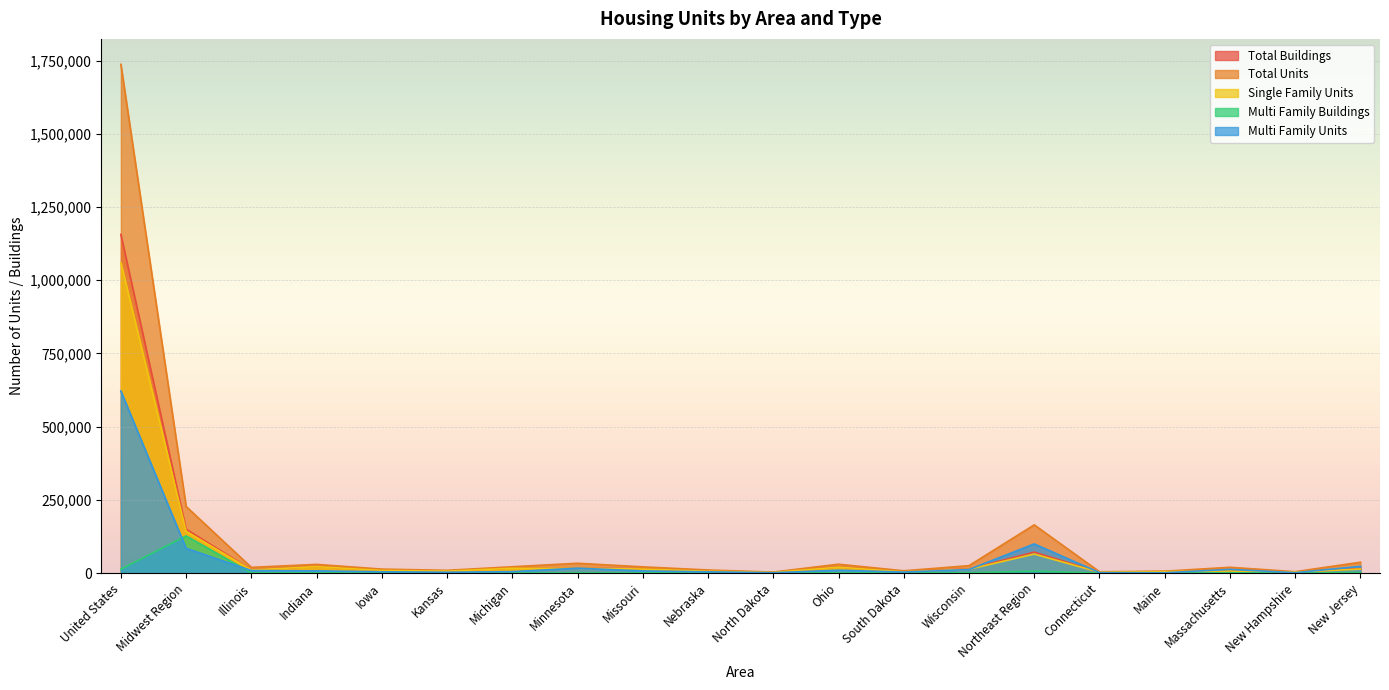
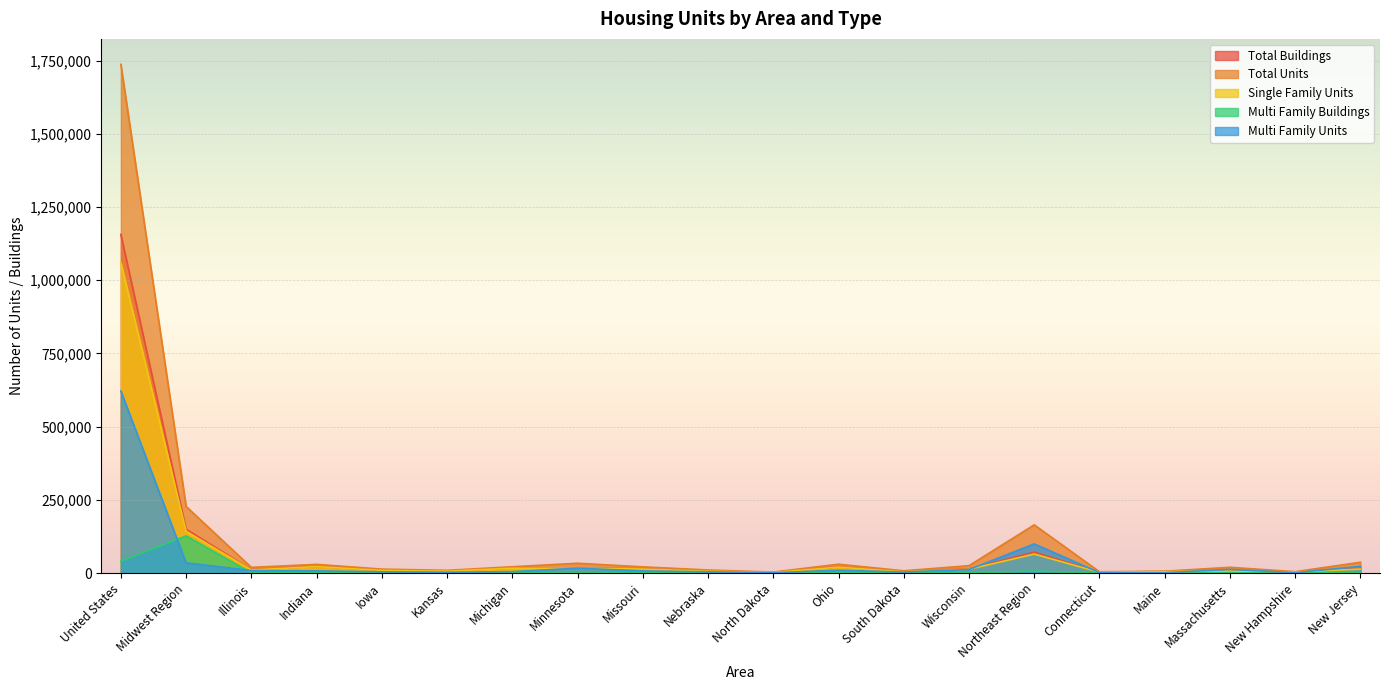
Multi Family Buildings, United States: 10,000 -> 40,000
Multi Family Units, Midwest Region: 80,000 -> 40,000
